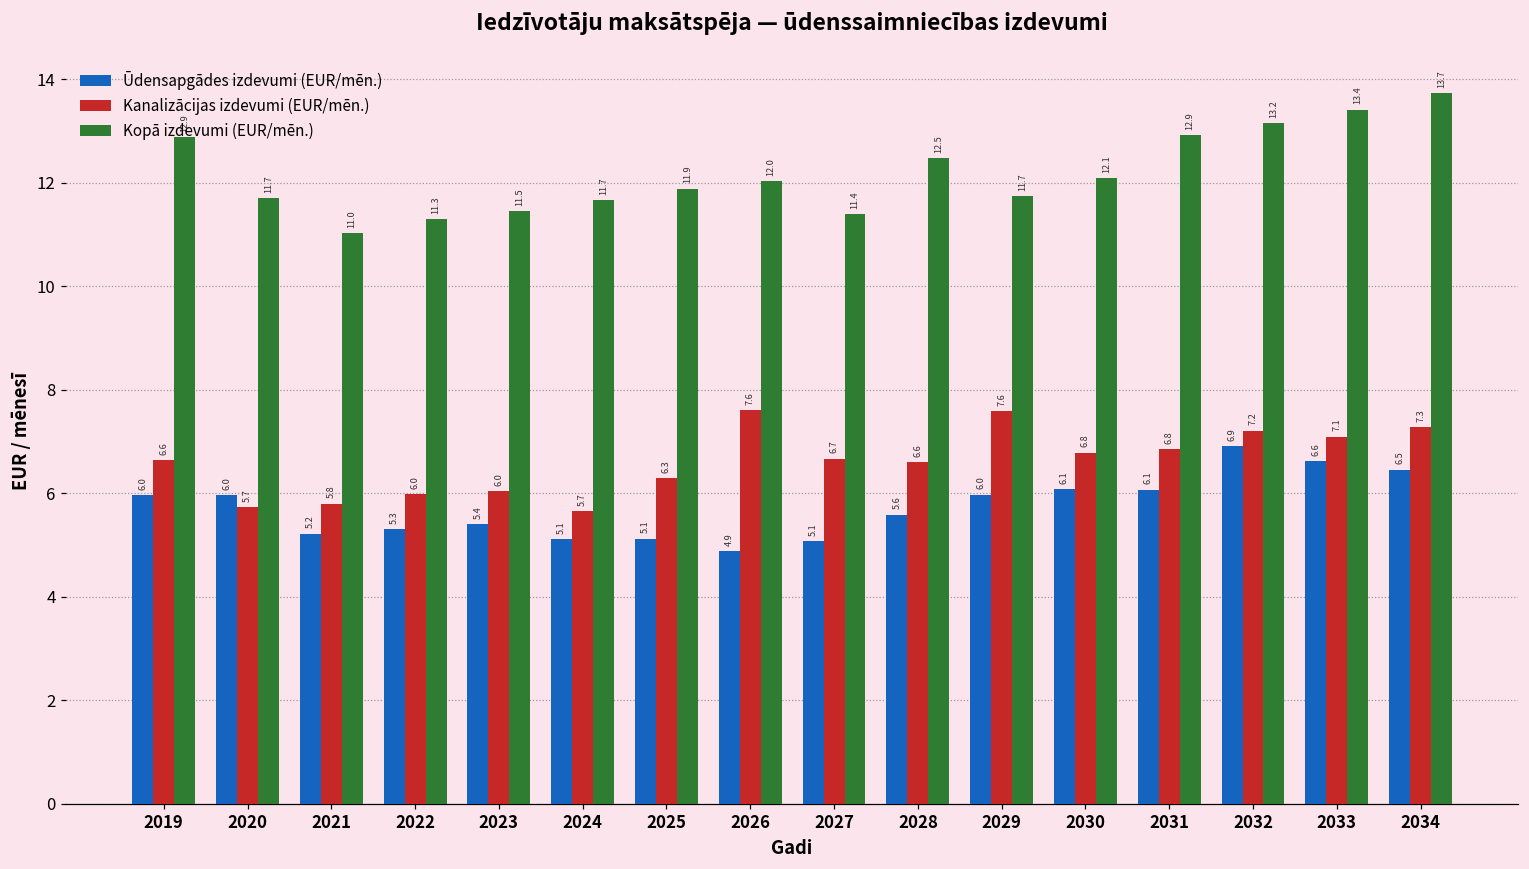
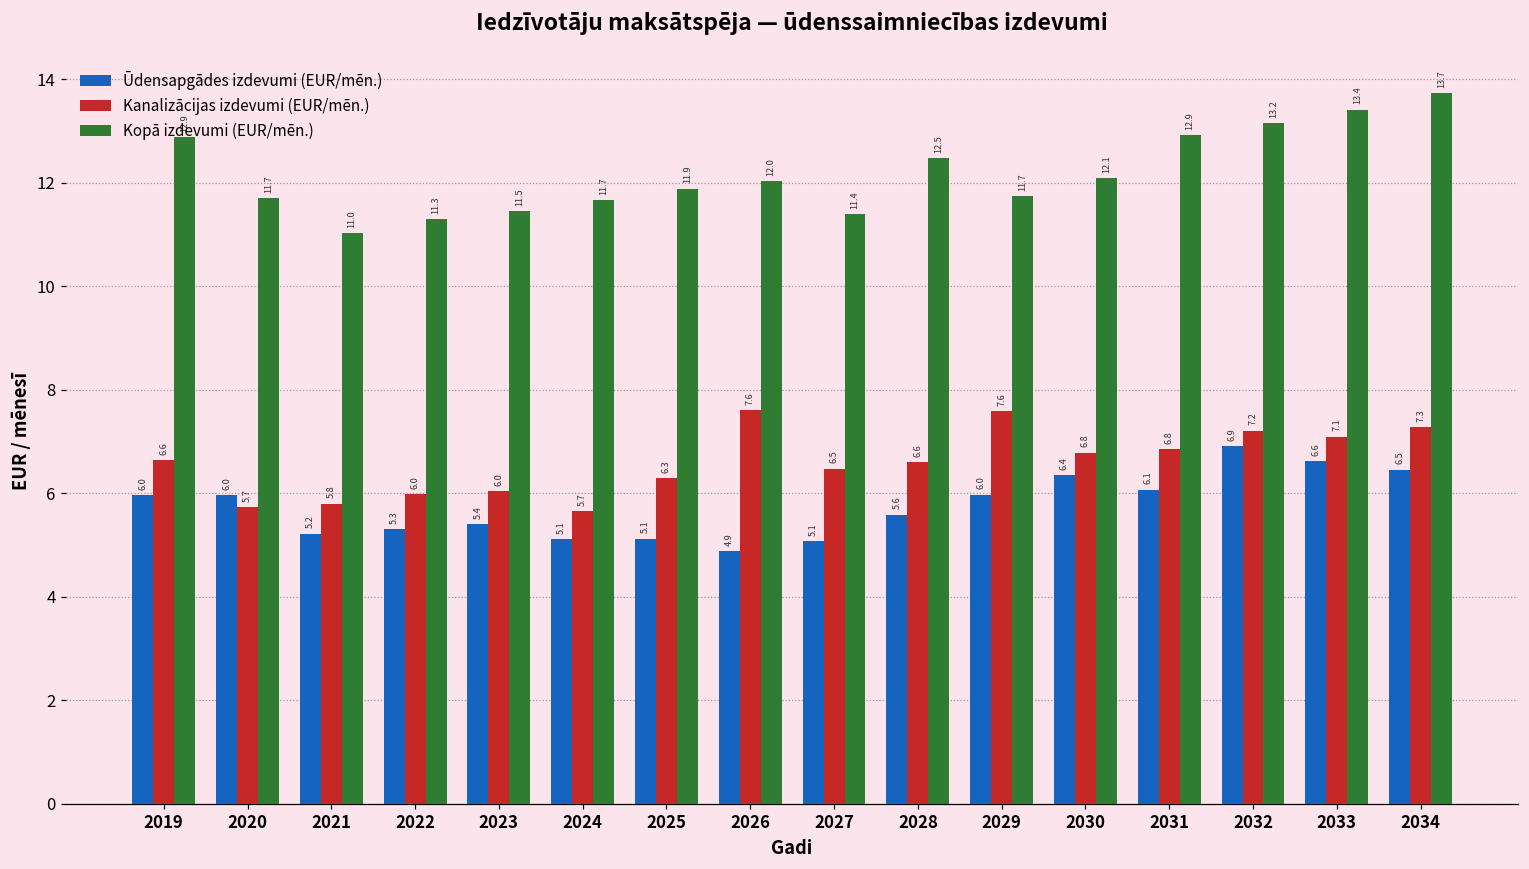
Kanalizācijas izdevumi (EUR/mēn.), 2027: 6.7 -> 6.5
Ūdensapgādes izdevumi (EUR/mēn.), 2030: 6.1 -> 6.4
